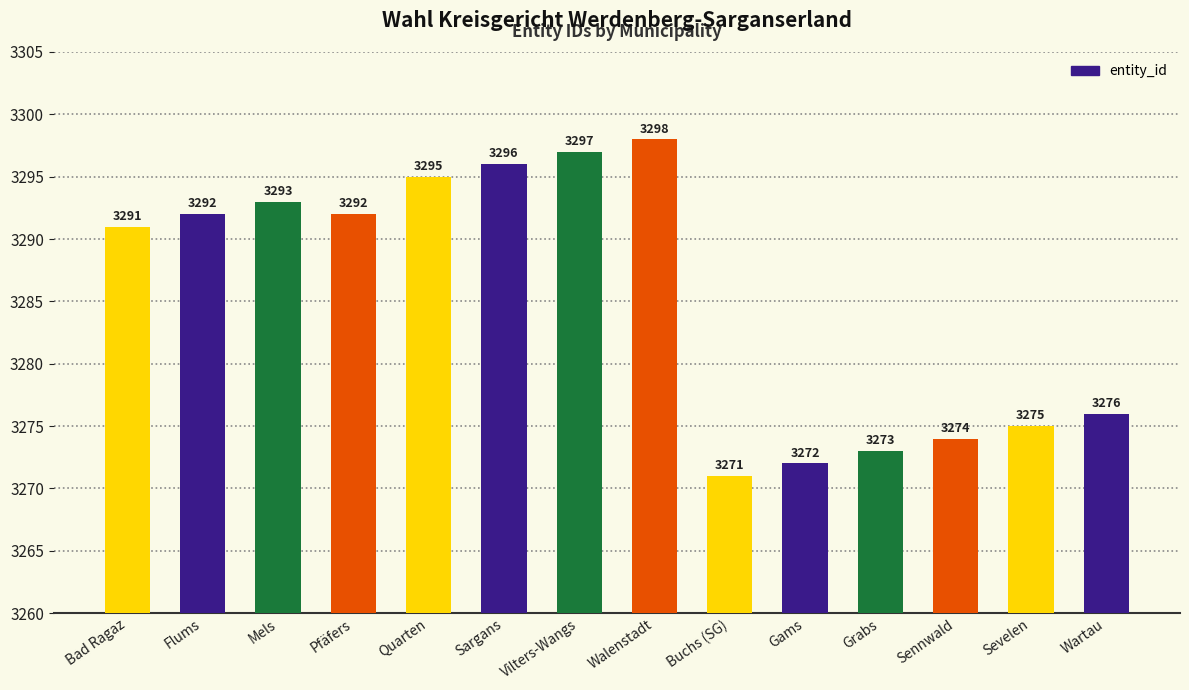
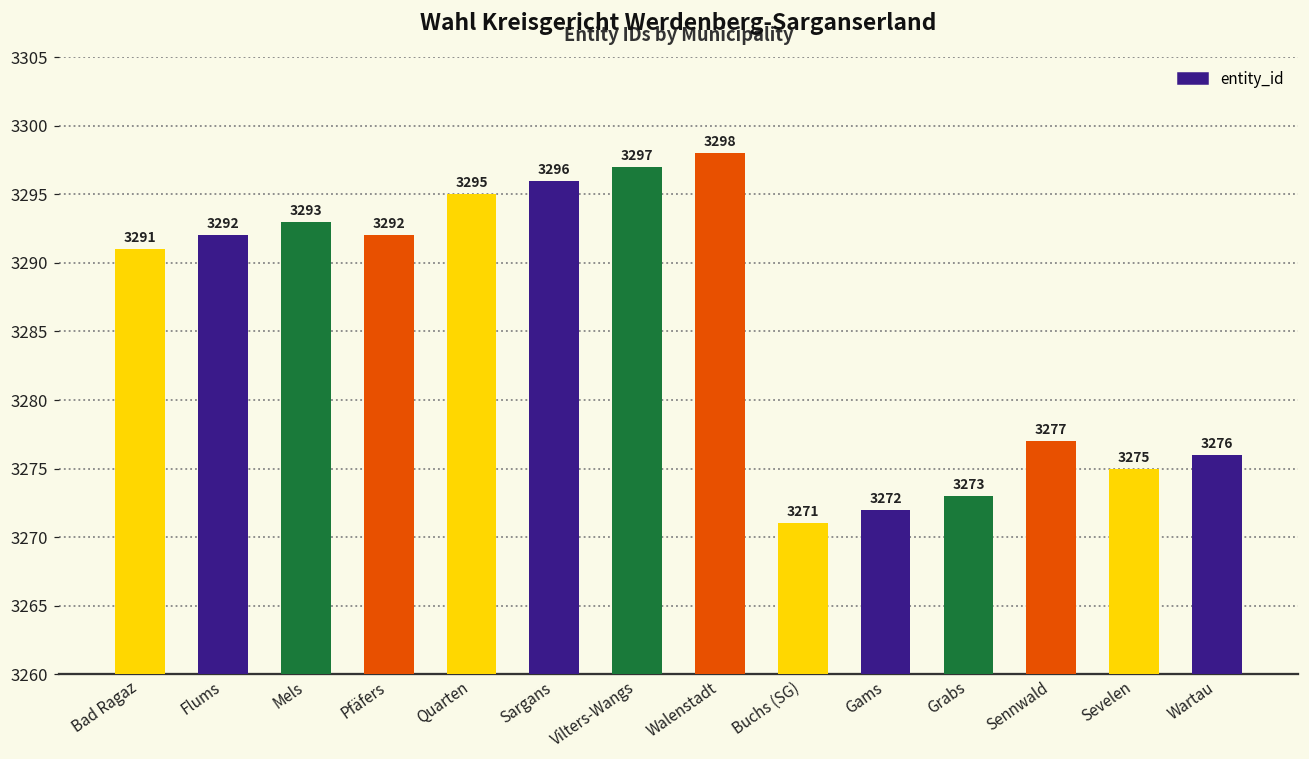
Sennwald: 3274 -> 3277
